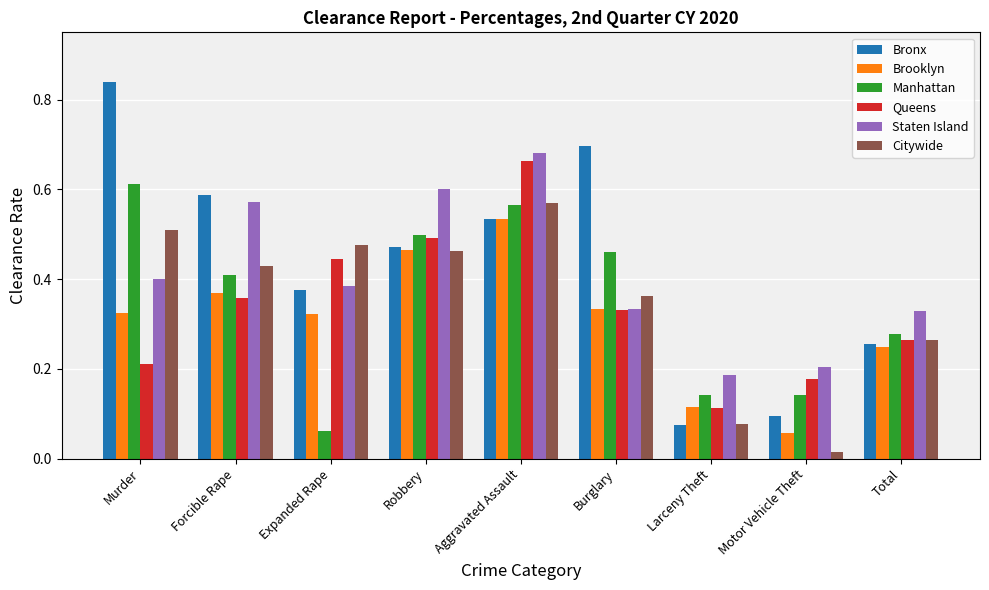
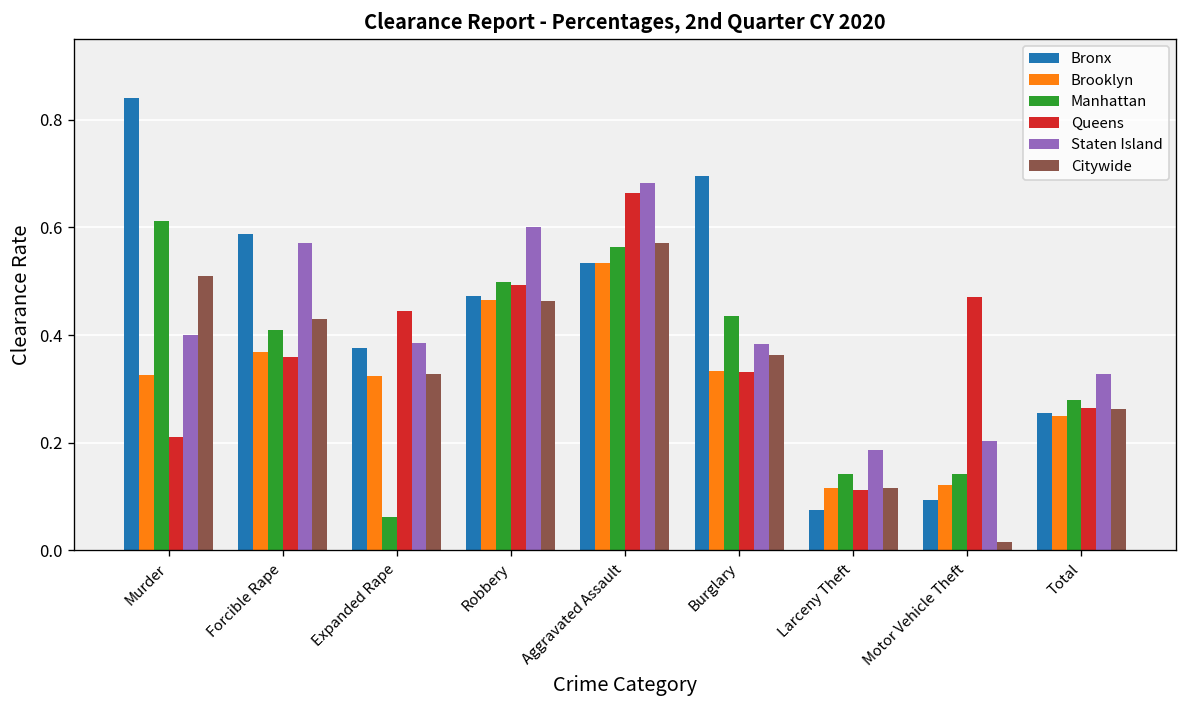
Citywide, Expanded Rape: 0.48 -> 0.33
Manhattan, Burglary: 0.46 -> 0.43
Staten Island, Burglary: 0.33 -> 0.38
Citywide, Larceny Theft: 0.08 -> 0.12
Brooklyn, Motor Vehicle Theft: 0.06 -> 0.12
Queens, Motor Vehicle Theft: 0.18 -> 0.47
